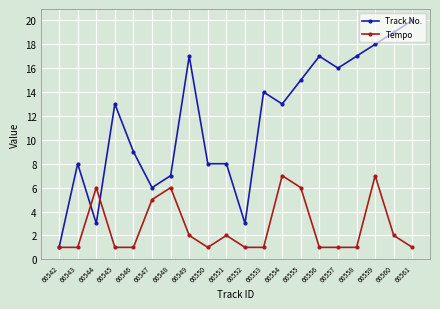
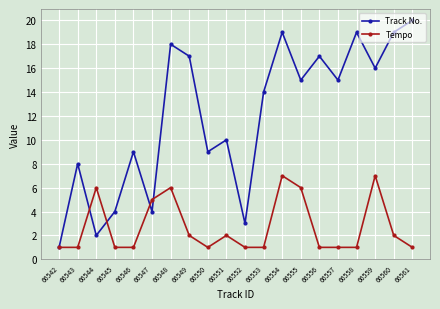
Track No., 66544: 3 -> 2
Track No., 66545: 13 -> 4
Track No., 66547: 6 -> 4
Track No., 66548: 7 -> 18
Track No., 66550: 8 -> 9
Track No., 66551: 8 -> 10
Track No., 66554: 13 -> 19
Track No., 66557: 16 -> 15
Track No., 66558: 17 -> 19
Track No., 66559: 18 -> 16
